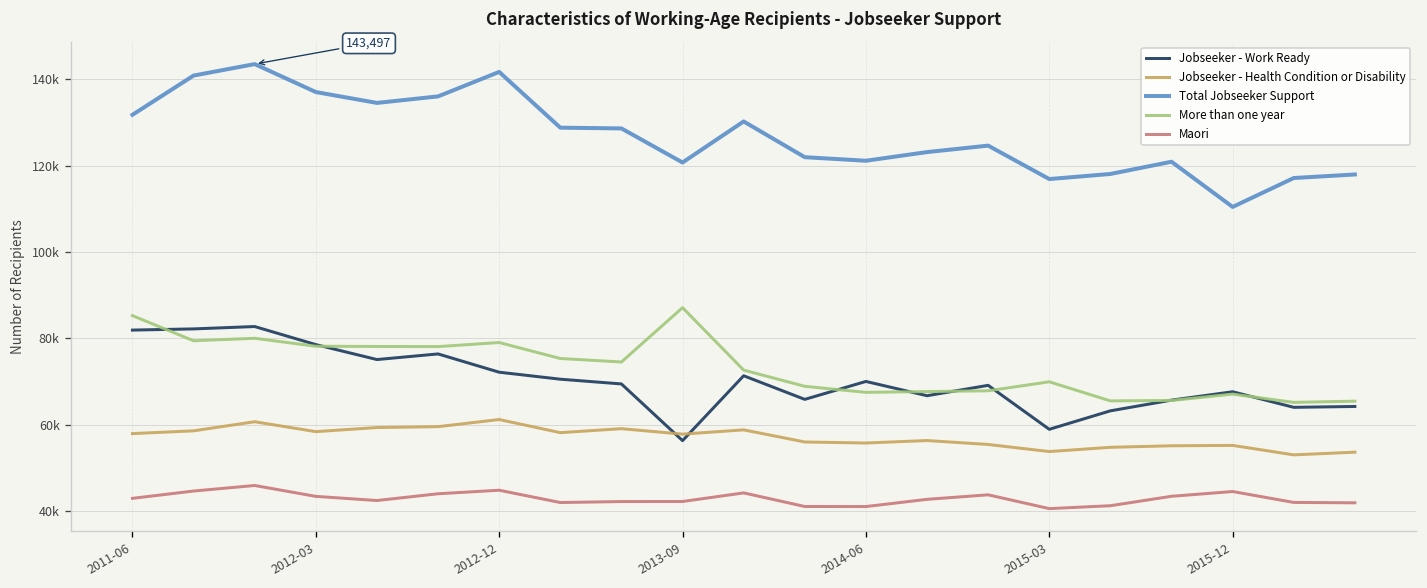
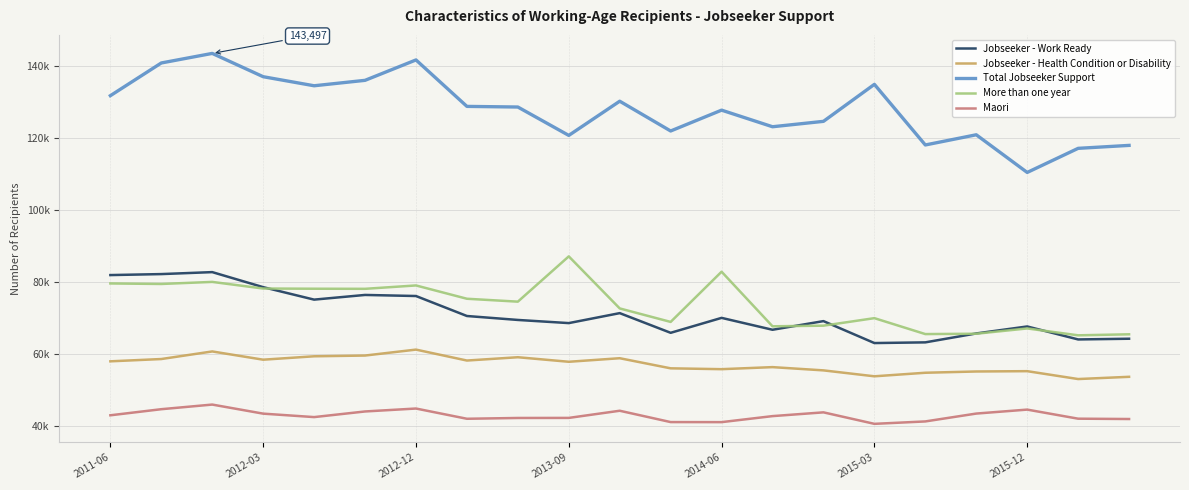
More than one year, 2011-06: 85000 -> 80000
Jobseeker - Work Ready, 2012-12: 72000 -> 76000
Jobseeker - Work Ready, 2013-09: 56000 -> 69000
Total Jobseeker Support, 2014-06: 121000 -> 128000
More than one year, 2014-06: 68000 -> 83000
Jobseeker - Work Ready, 2015-03: 59000 -> 63000
Total Jobseeker Support, 2015-03: 117000 -> 135000
